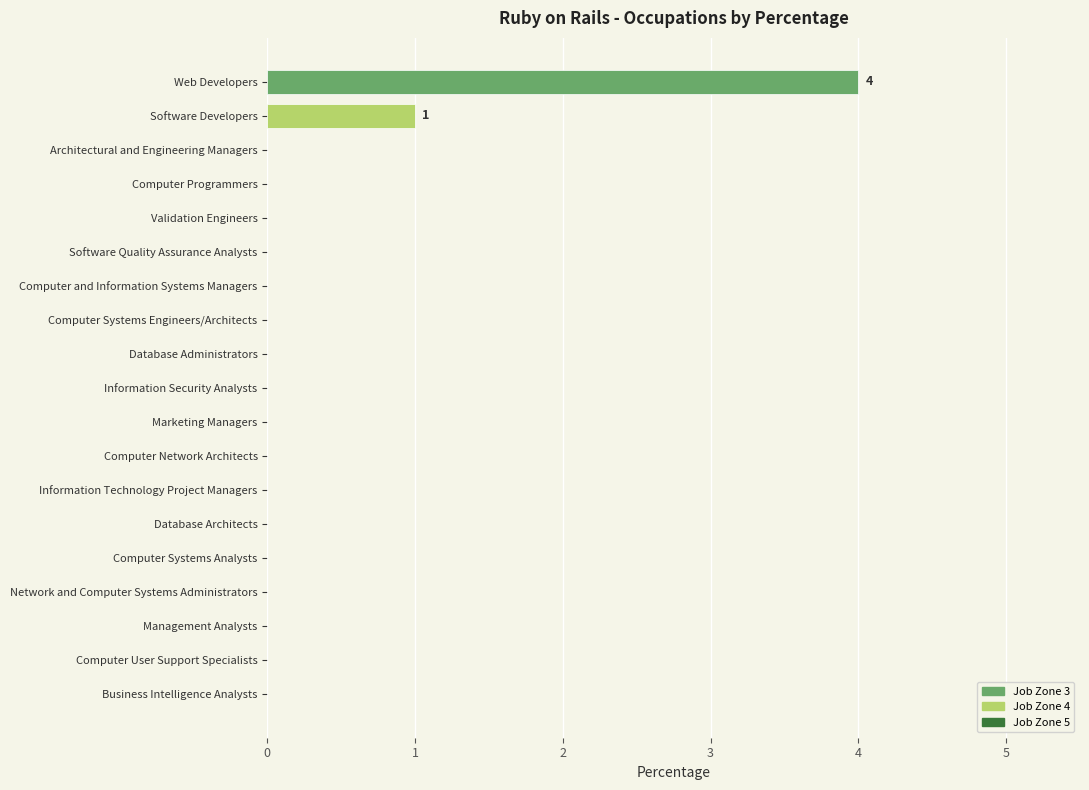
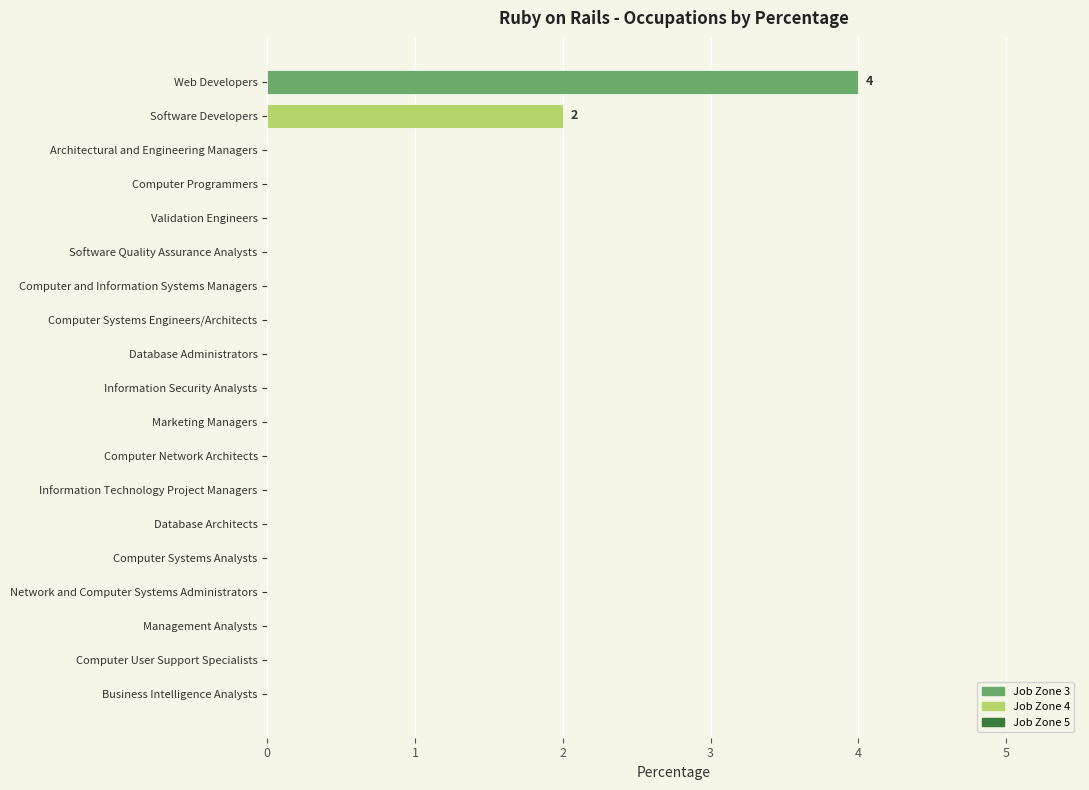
Software Developers: 1 -> 2
